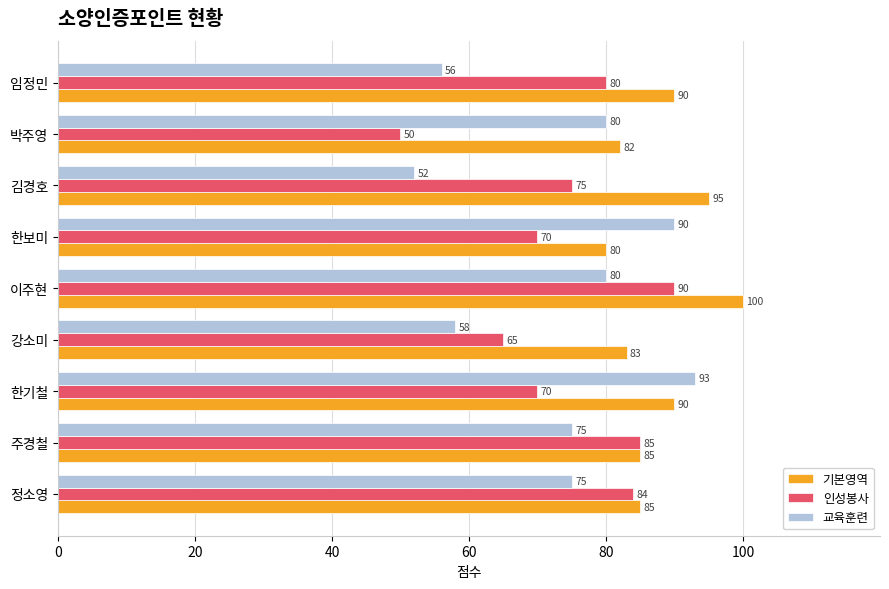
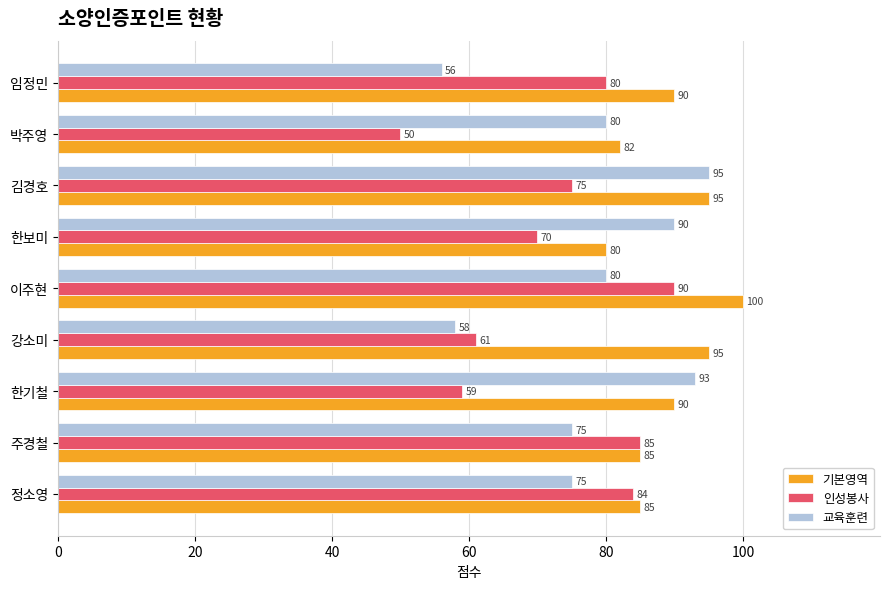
교육훈련, 김경호: 52 -> 95
인성봉사, 강소미: 65 -> 61
기본영역, 강소미: 83 -> 95
인성봉사, 한기철: 70 -> 59
